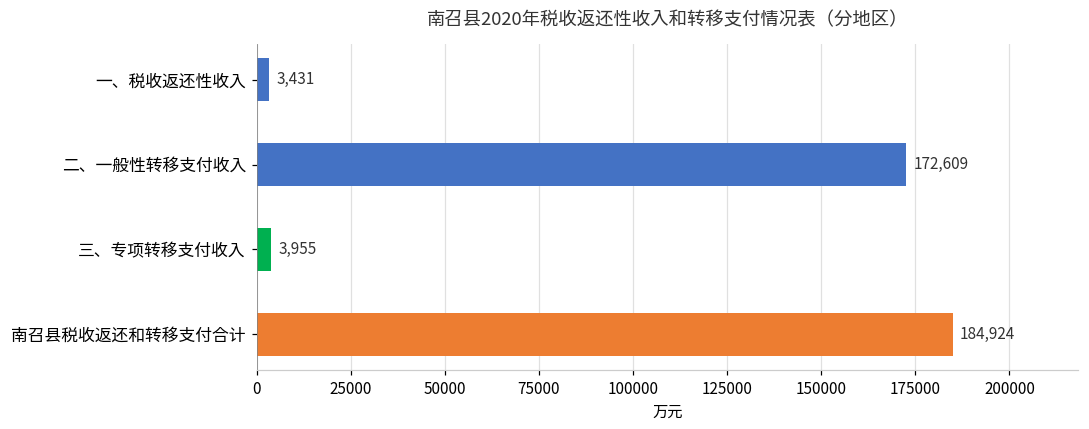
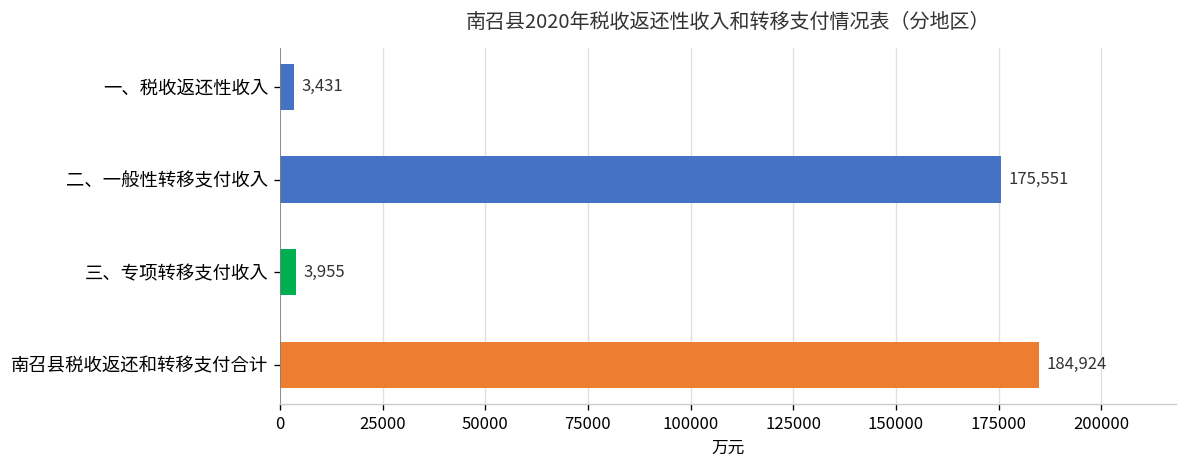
二、一般性转移支付收入: 172,609 -> 175,551
